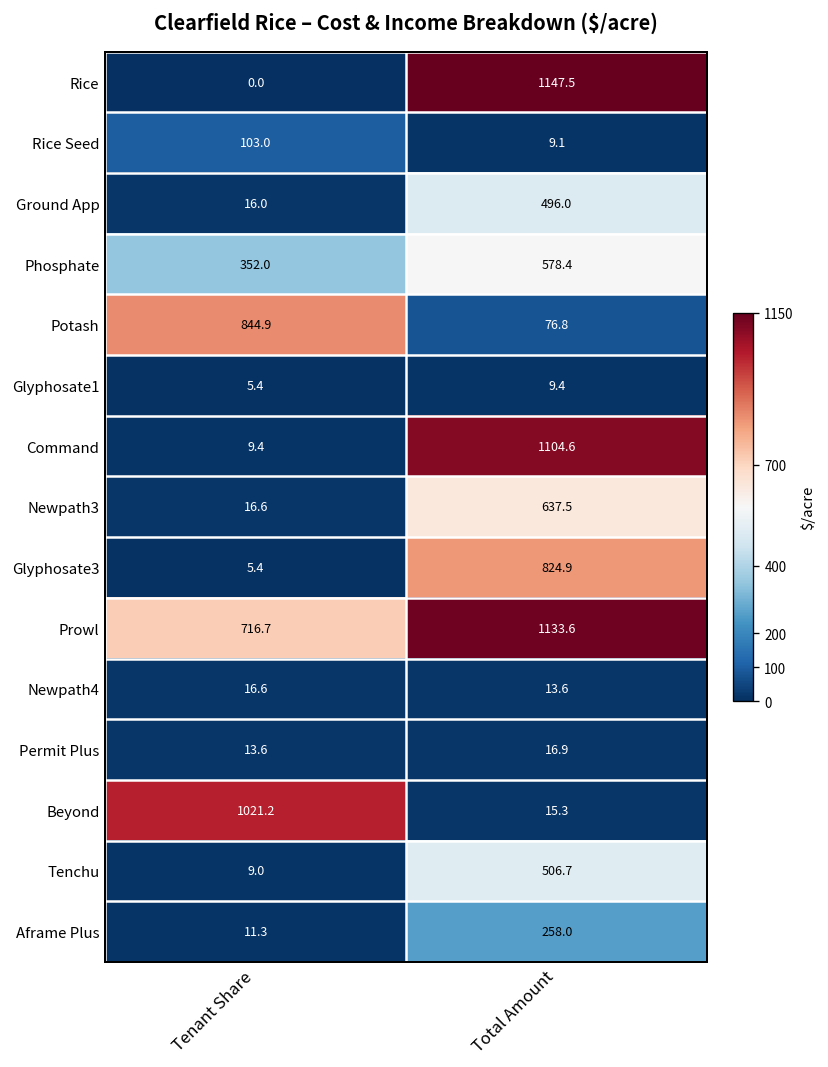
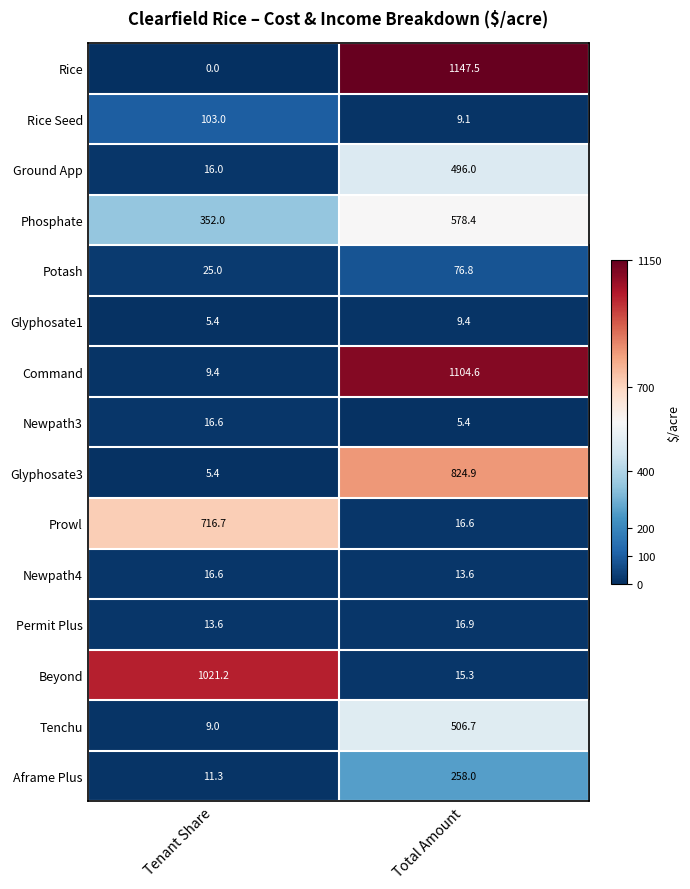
Potash, Tenant Share: 844.9 -> 25.0
Newpath3, Total Amount: 637.5 -> 5.4
Prowl, Total Amount: 1133.6 -> 16.6
